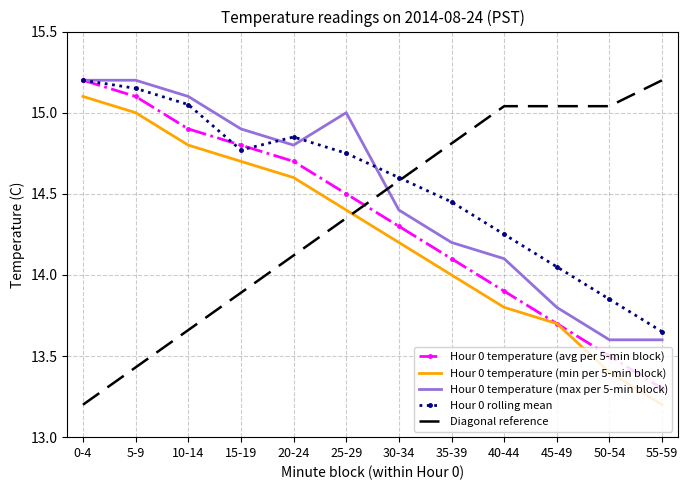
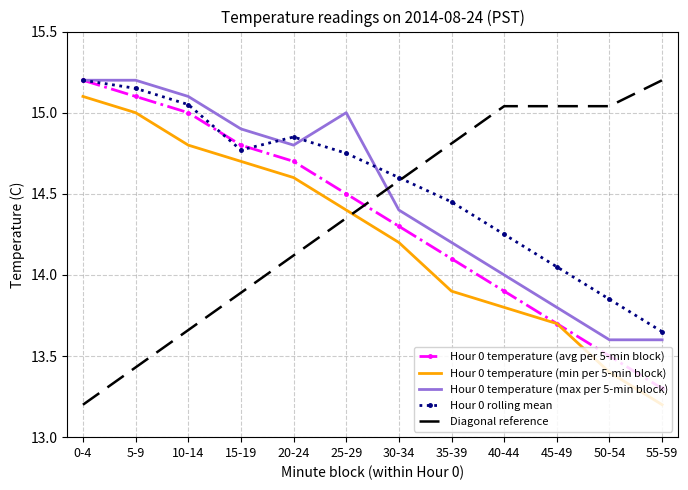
Hour 0 temperature (avg per 5-min block), 10-14: 14.9 -> 15.0
Hour 0 temperature (min per 5-min block), 35-39: 14.0 -> 13.9
Hour 0 temperature (max per 5-min block), 40-44: 14.1 -> 14.0
